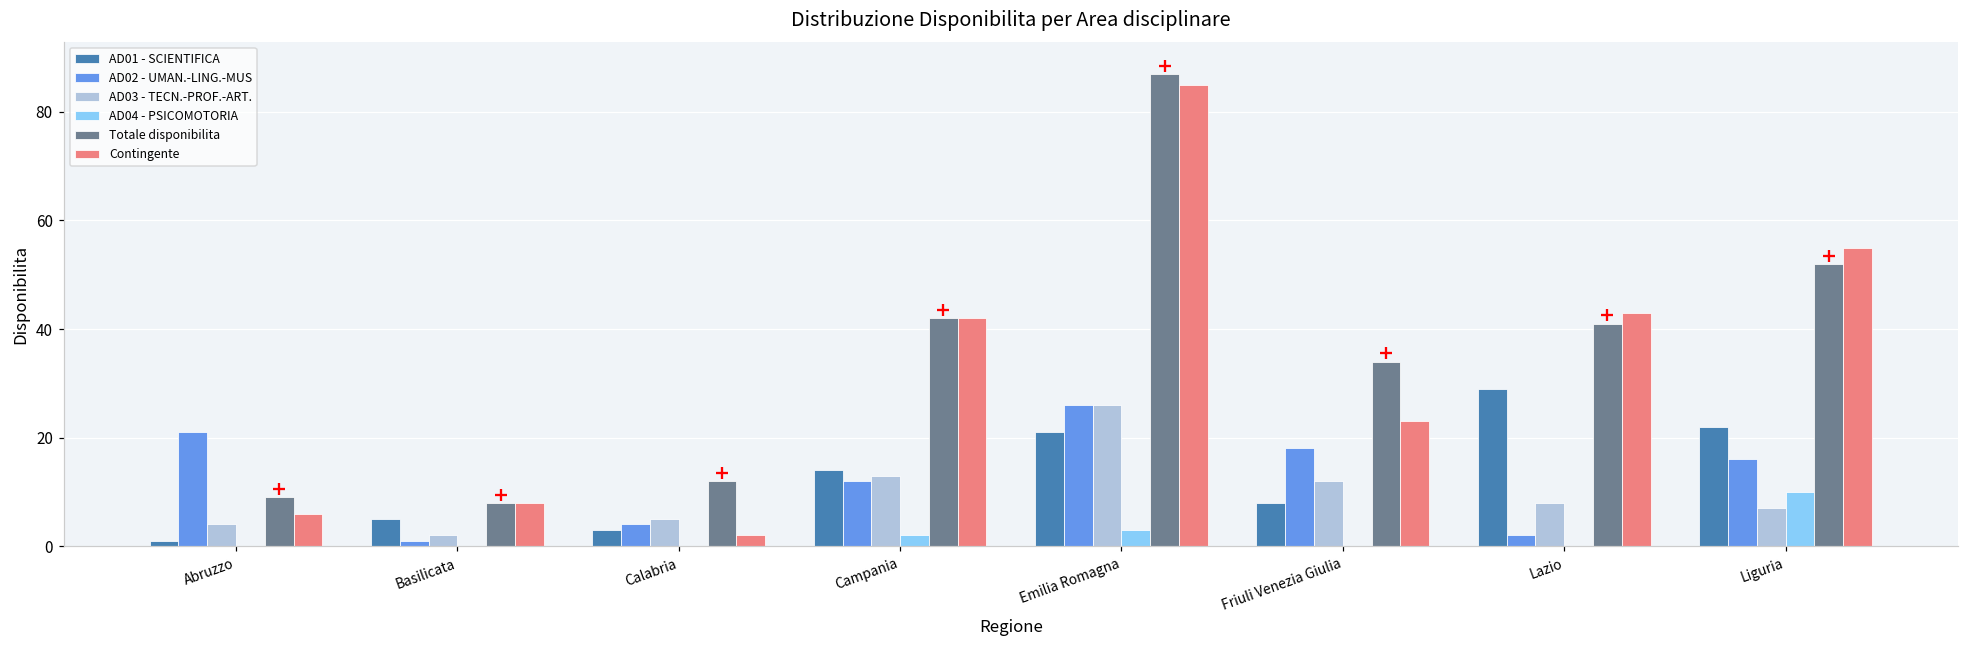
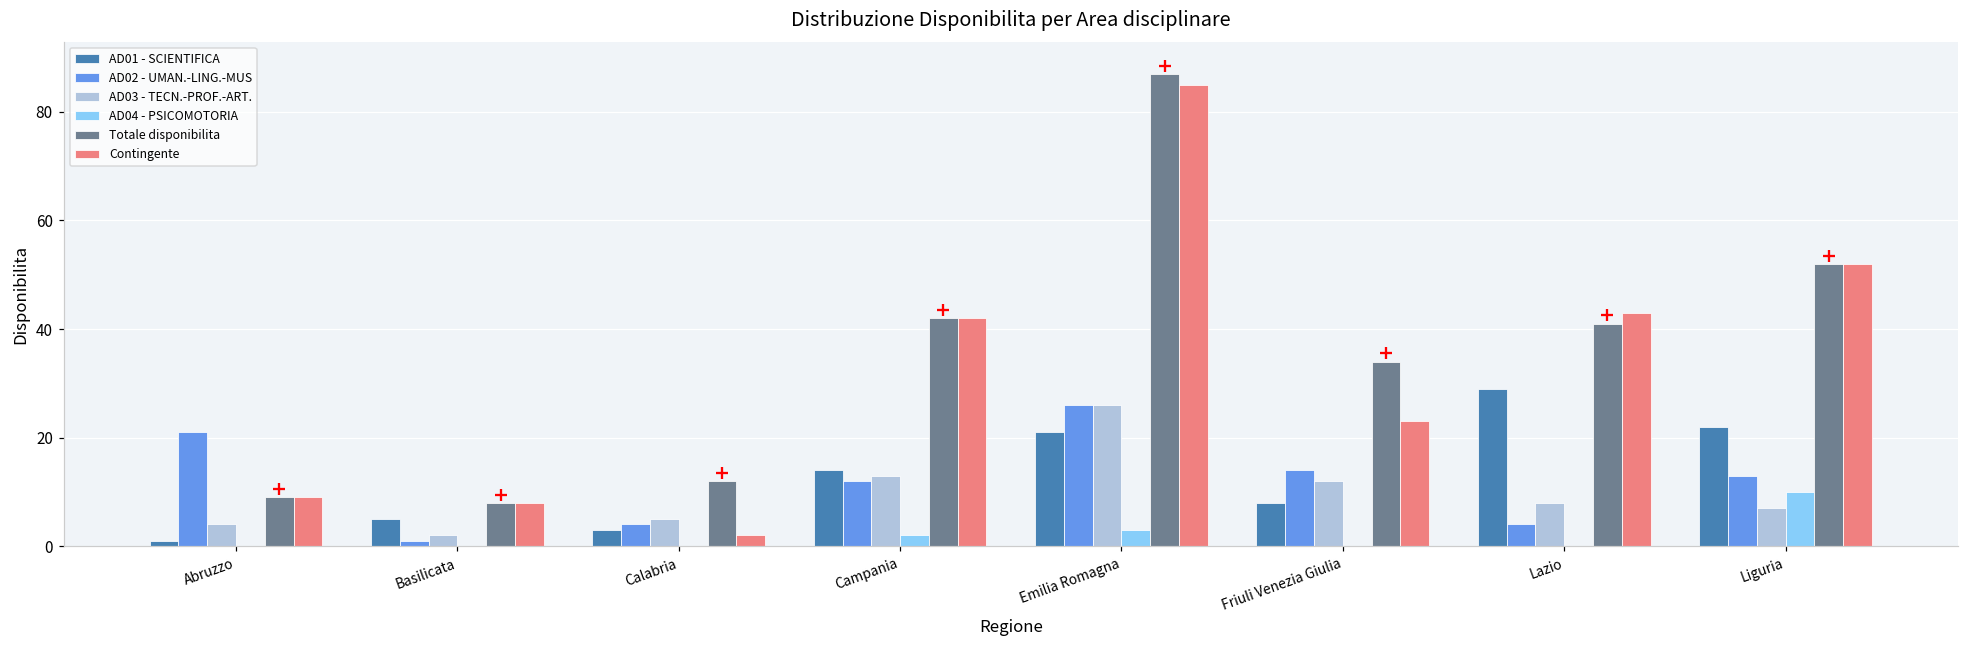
Contingente, Abruzzo: 6 -> 9
AD02 - UMAN.-LING.-MUS, Friuli Venezia Giulia: 18 -> 14
AD02 - UMAN.-LING.-MUS, Lazio: 2 -> 4
AD02 - UMAN.-LING.-MUS, Liguria: 16 -> 13
Contingente, Liguria: 55 -> 52
